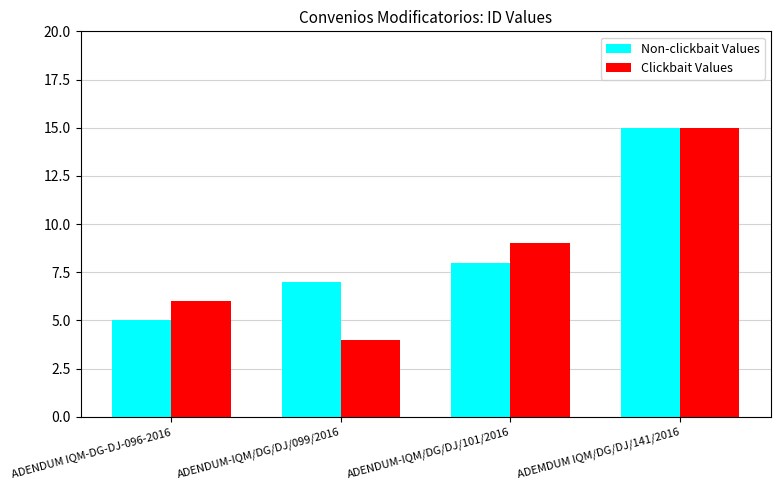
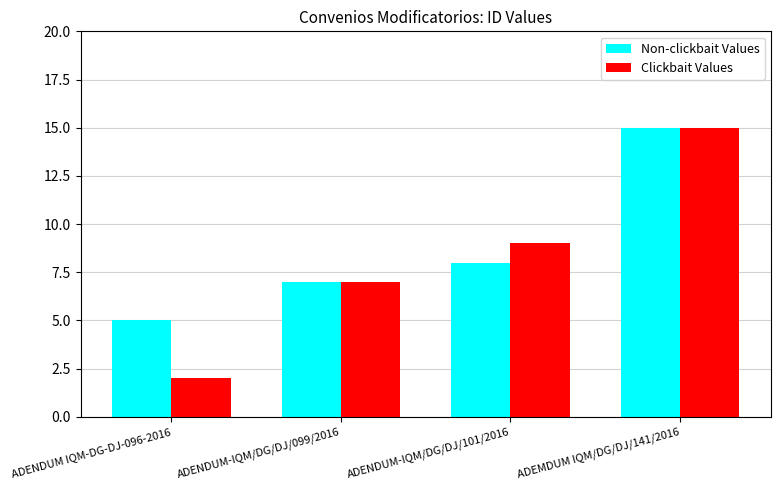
Clickbait Values, ADENDUM IQM-DG-DJ-096-2016: 6 -> 2
Clickbait Values, ADENDUM-IQM/DG/DJ/099/2016: 4 -> 7
